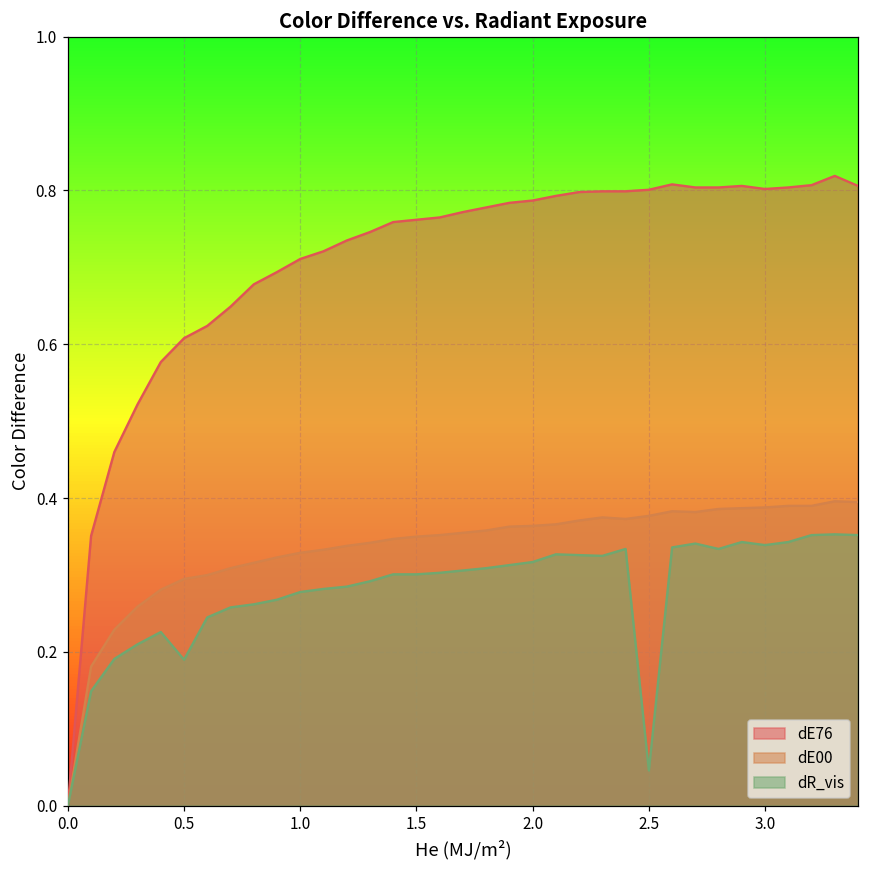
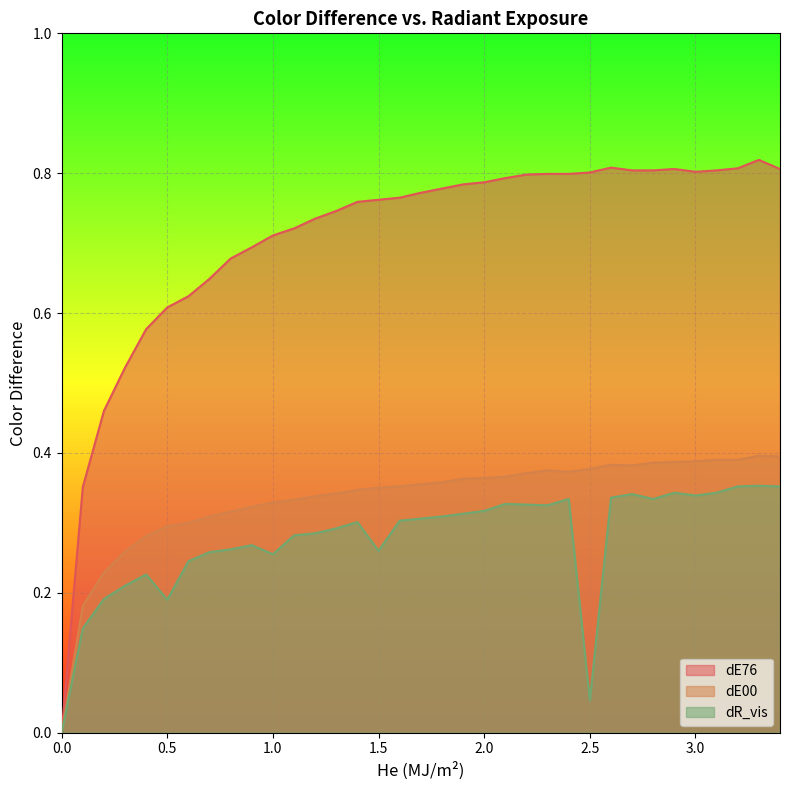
dR_vis, 1.0: 0.28 -> 0.26
dR_vis, 1.5: 0.30 -> 0.26
